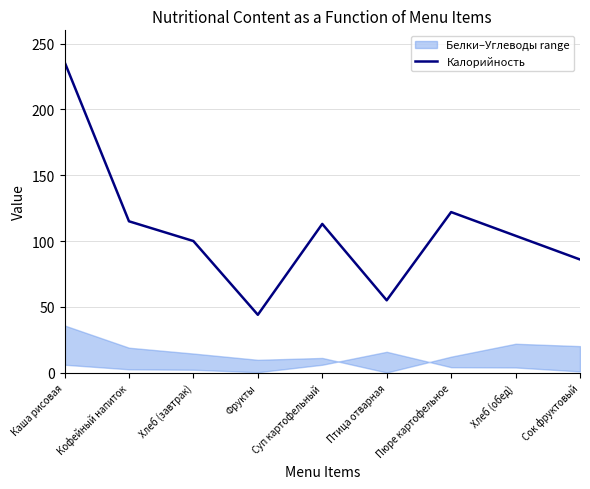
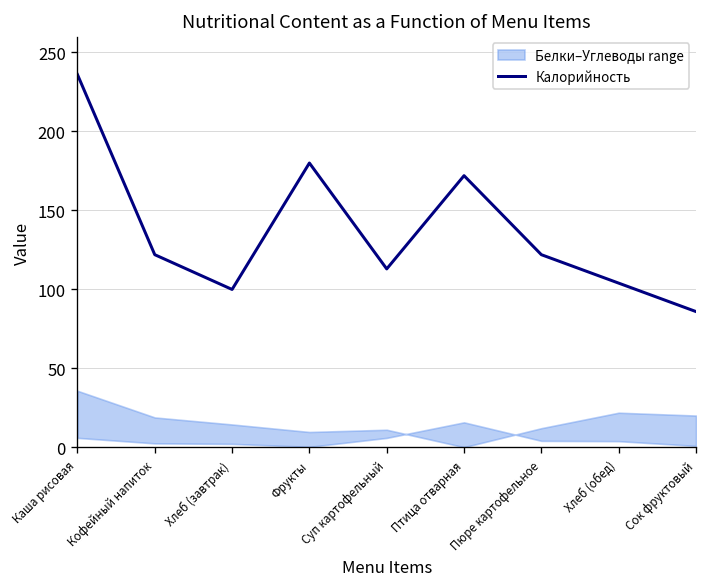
Калорийность, Кофейный напиток: 115 -> 122
Калорийность, Фрукты: 44 -> 180
Калорийность, Птица отварная: 55 -> 172
